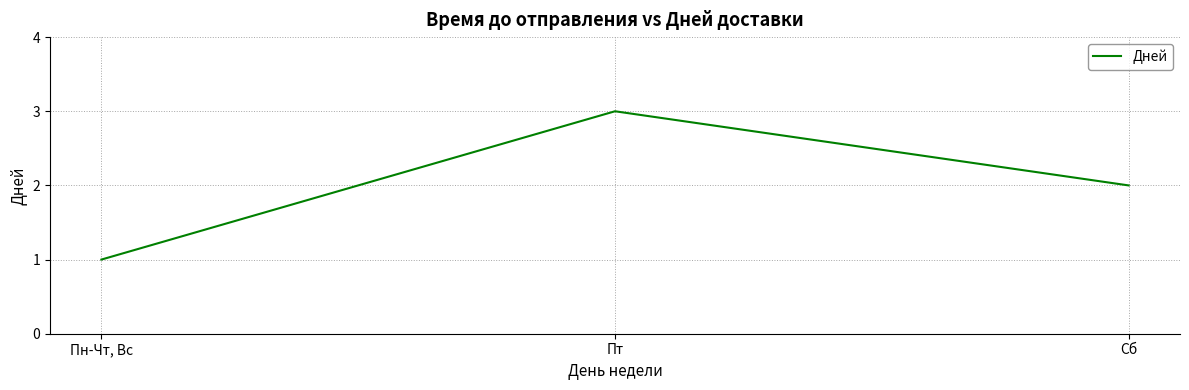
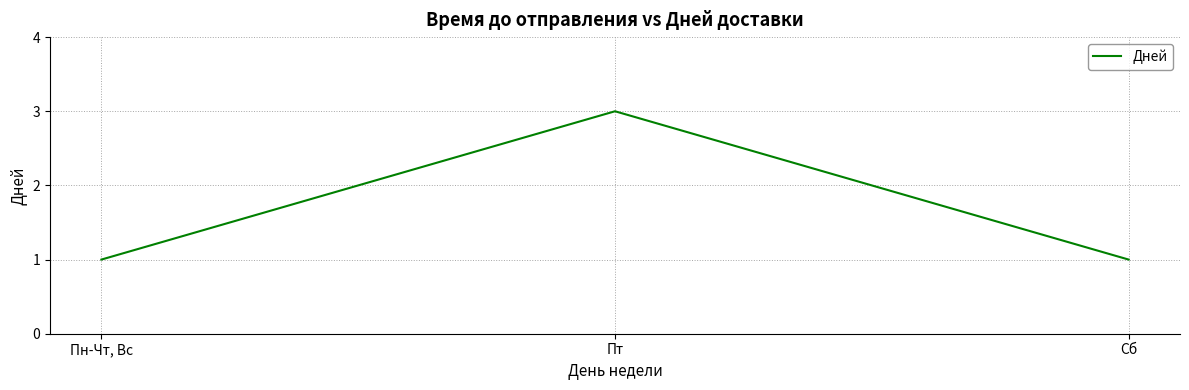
Сб: 2 -> 1
